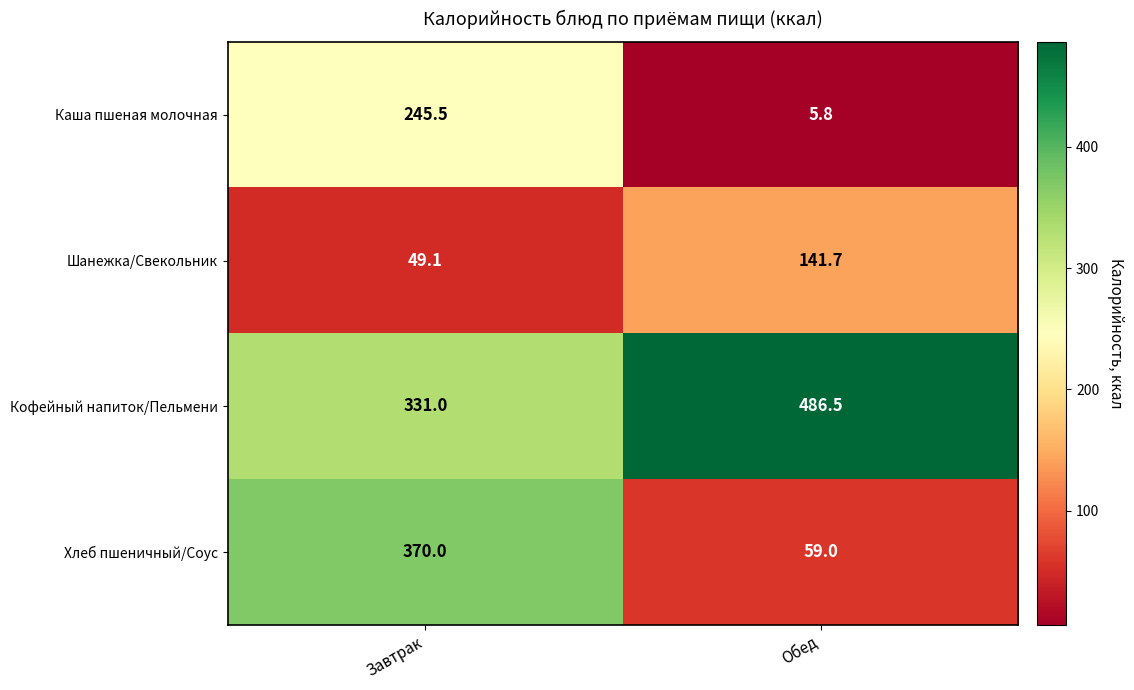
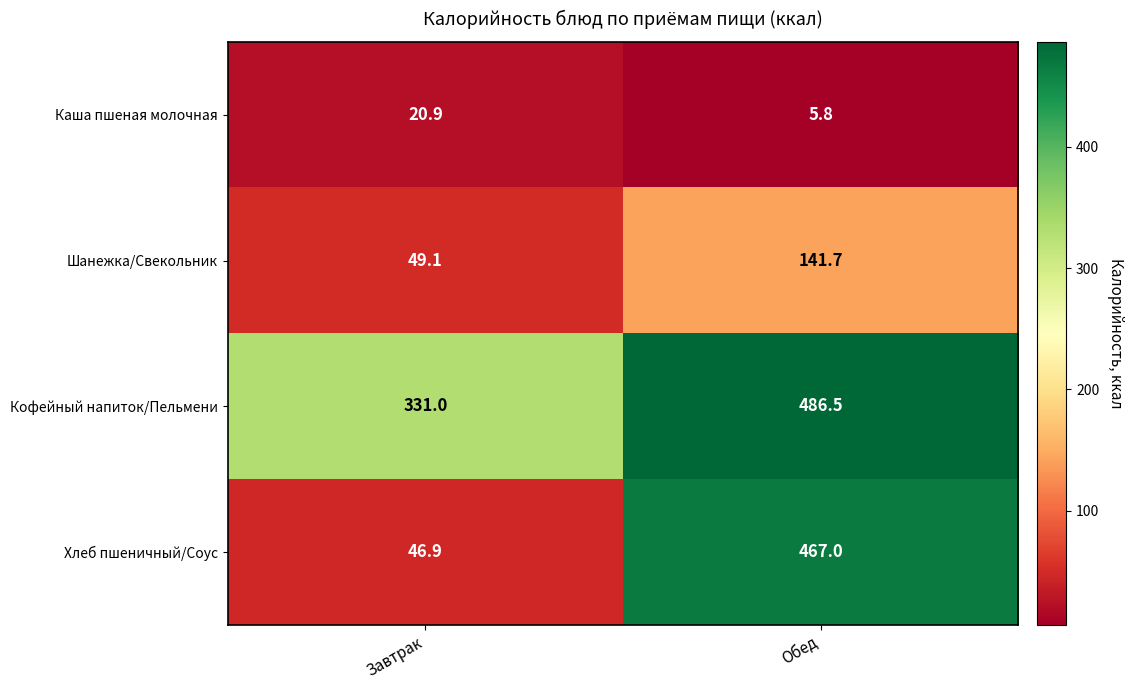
Каша пшеная молочная, Завтрак: 245.5 -> 20.9
Хлеб пшеничный/Соус, Завтрак: 370.0 -> 46.9
Хлеб пшеничный/Соус, Обед: 59.0 -> 467.0
